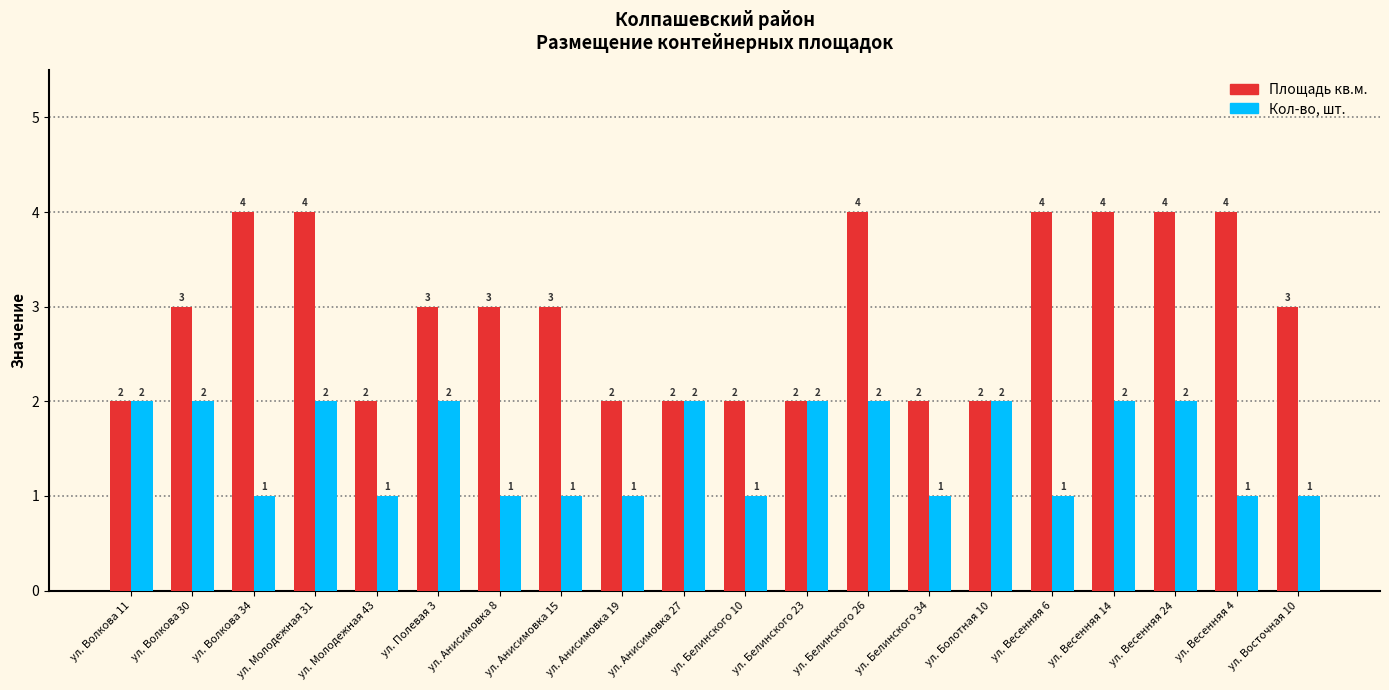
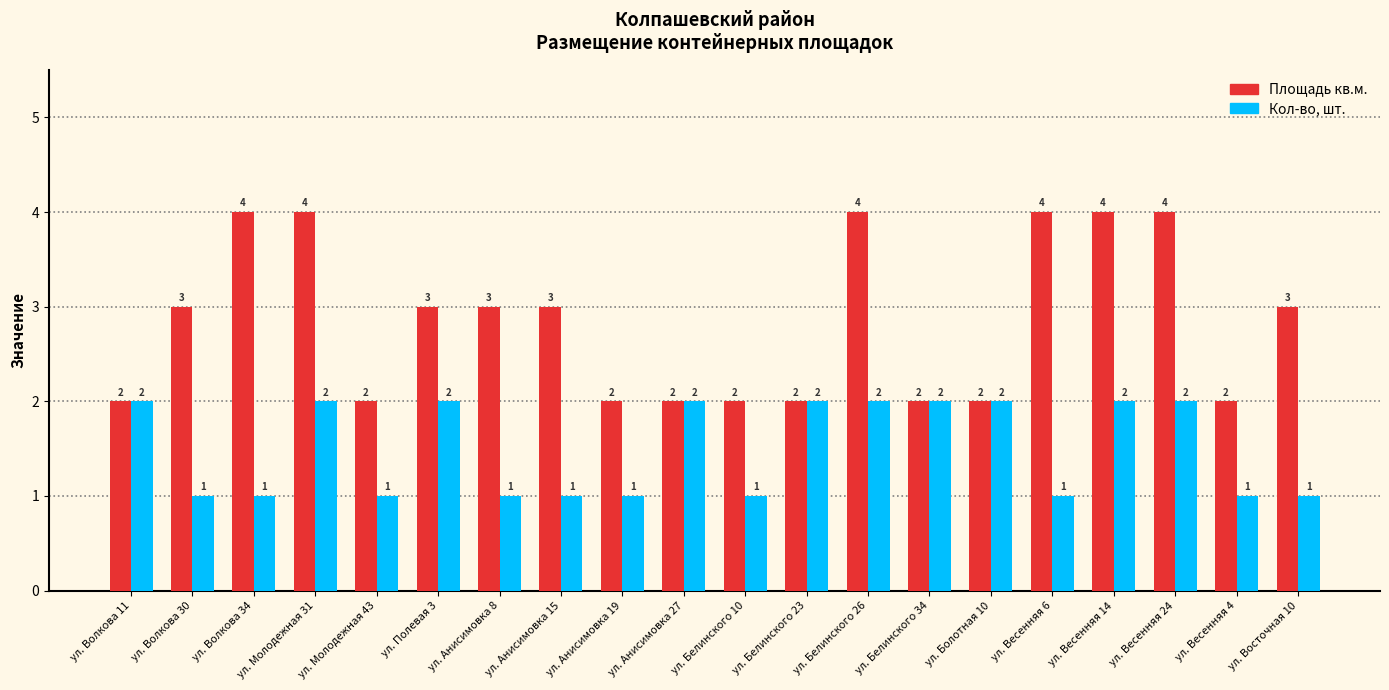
Кол-во, шт., ул. Волкова 30: 2 -> 1
Кол-во, шт., ул. Белинского 34: 1 -> 2
Площадь кв.м., ул. Весенняя 4: 4 -> 2
